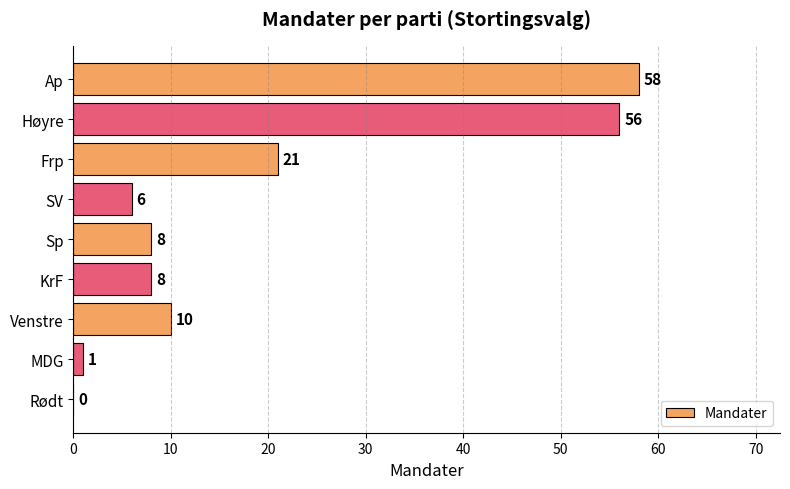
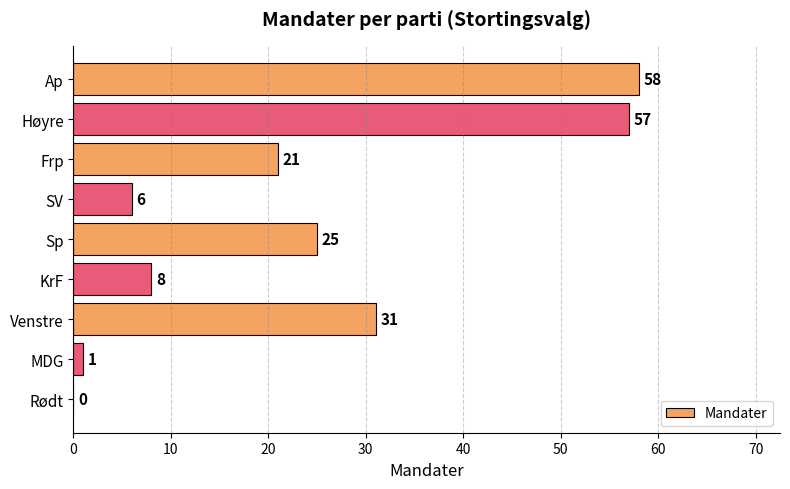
Høyre: 56 -> 57
Sp: 8 -> 25
Venstre: 10 -> 31
